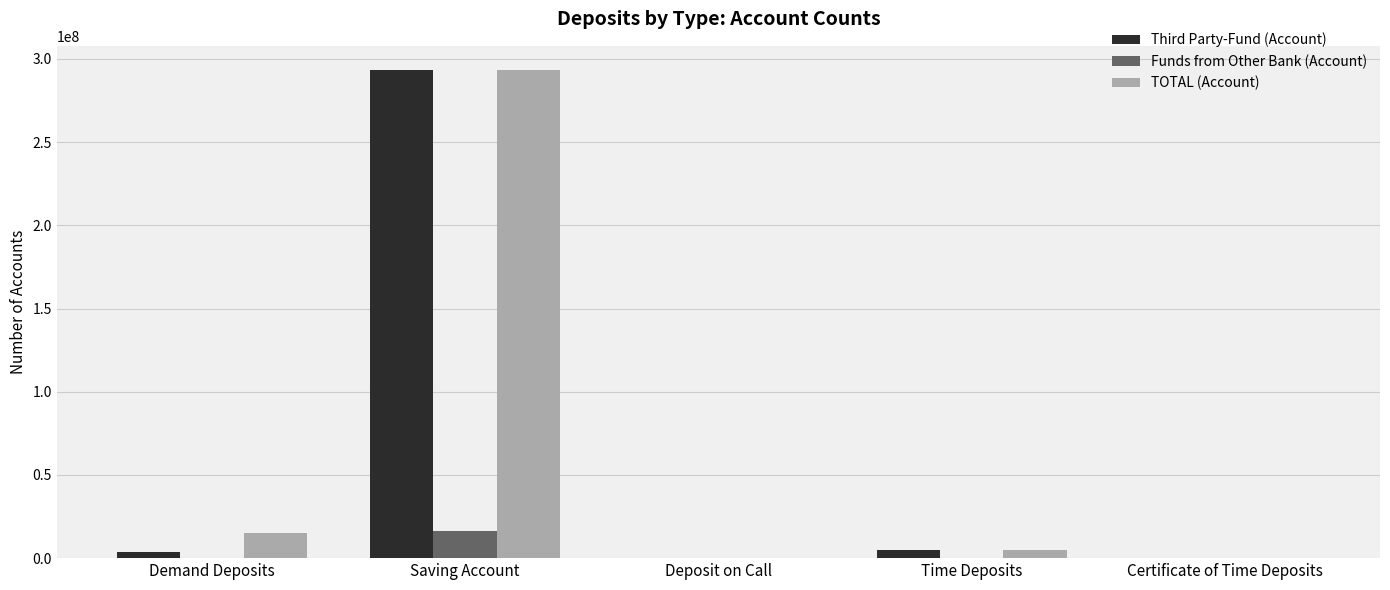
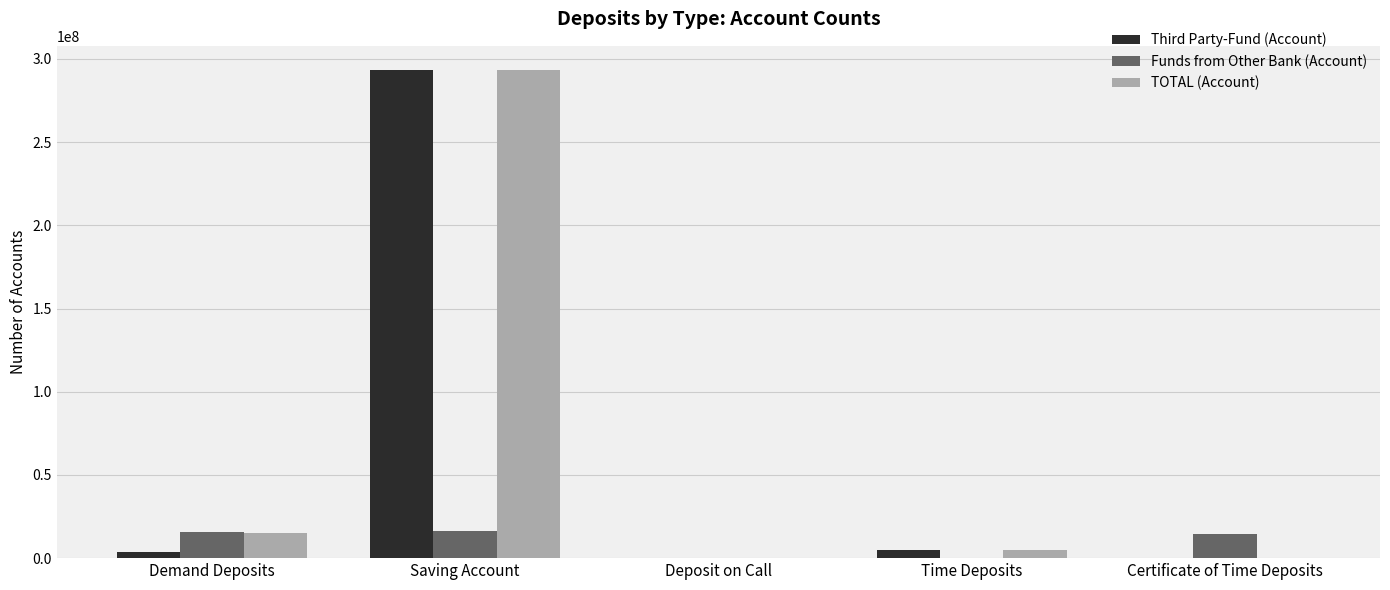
Funds from Other Bank (Account), Demand Deposits: 0 -> 16000000
Funds from Other Bank (Account), Certificate of Time Deposits: 0 -> 15000000
